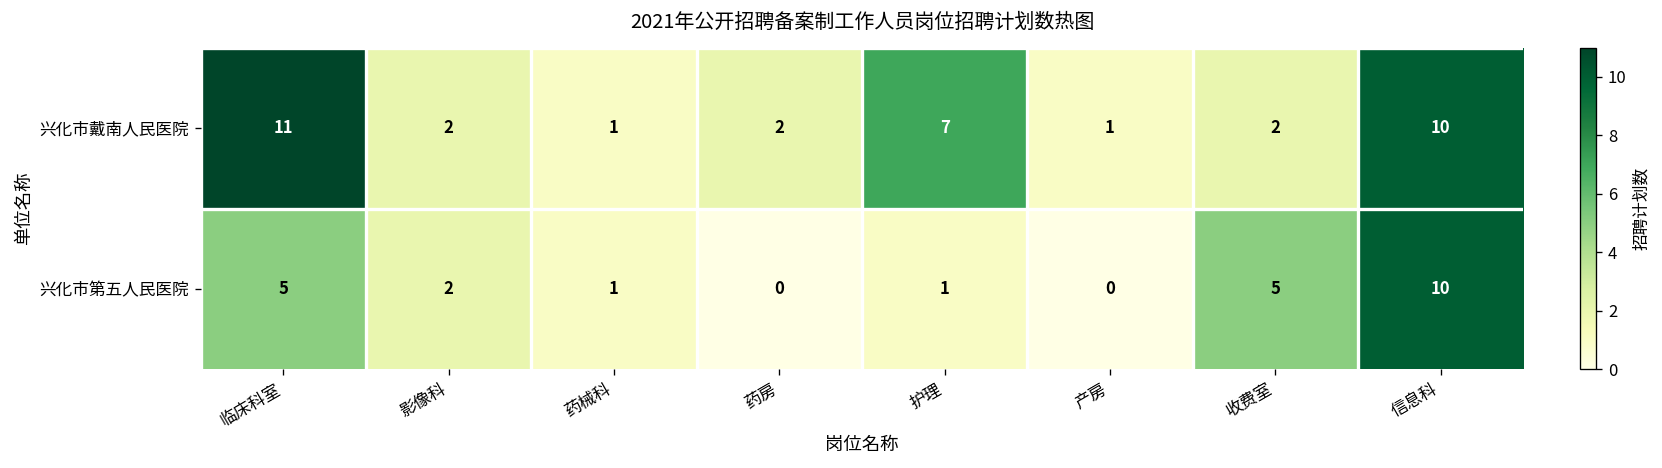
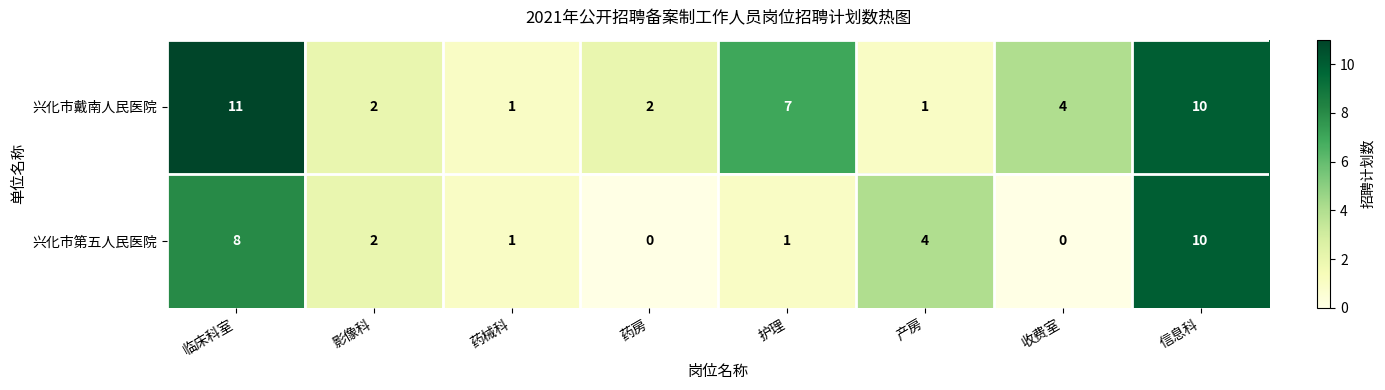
兴化市戴南人民医院, 收费室: 2 -> 4
兴化市第五人民医院, 临床科室: 5 -> 8
兴化市第五人民医院, 产房: 0 -> 4
兴化市第五人民医院, 收费室: 5 -> 0
